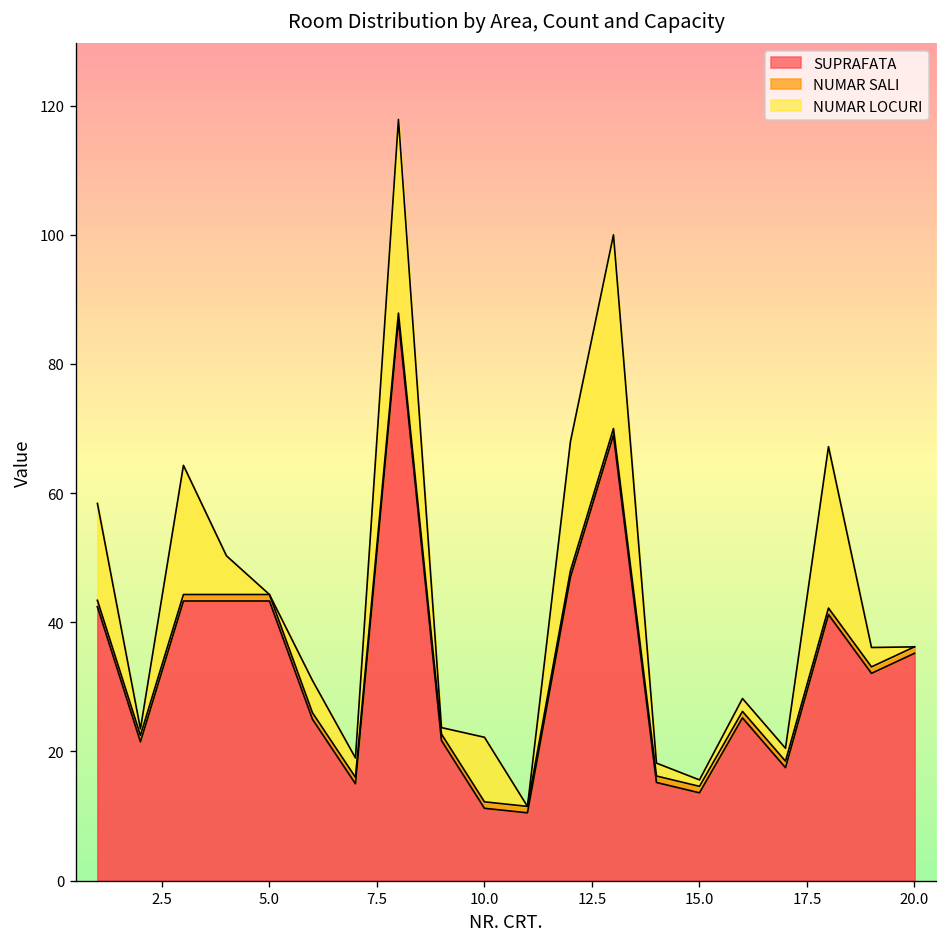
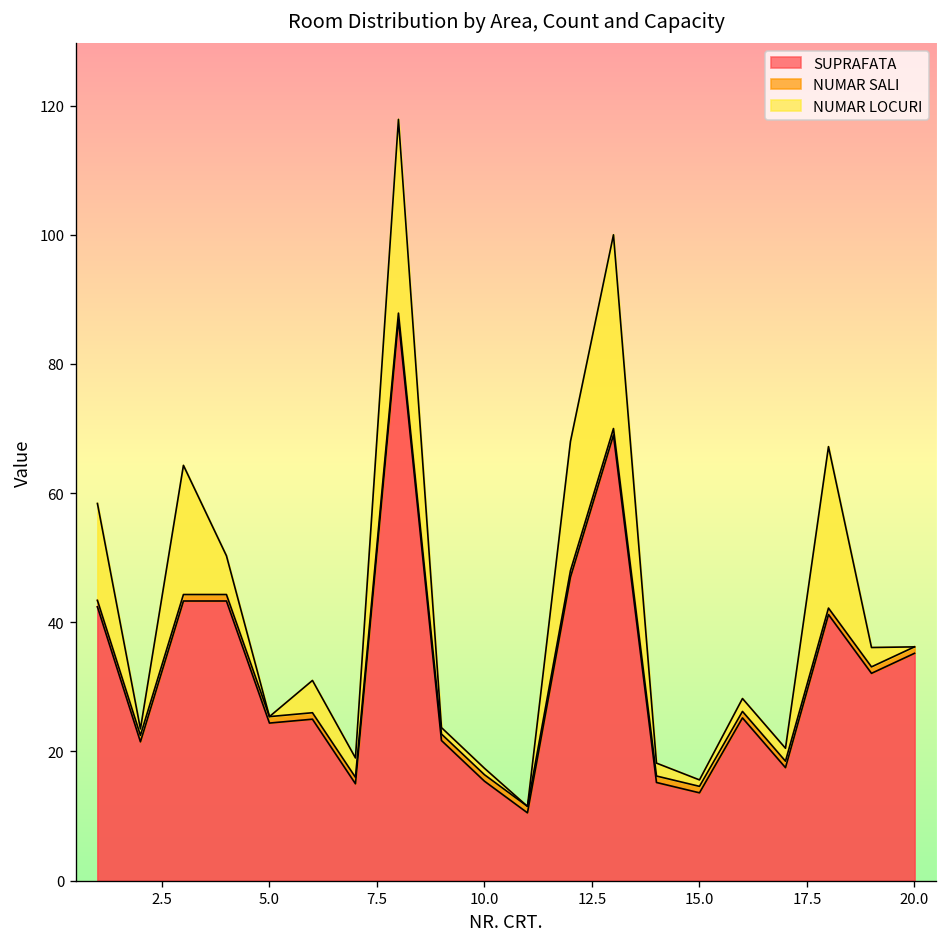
SUPRAFATA, 5.0: 43 -> 24
SUPRAFATA, 10.0: 11 -> 15
NUMAR LOCURI, 10.0: 10 -> 1
